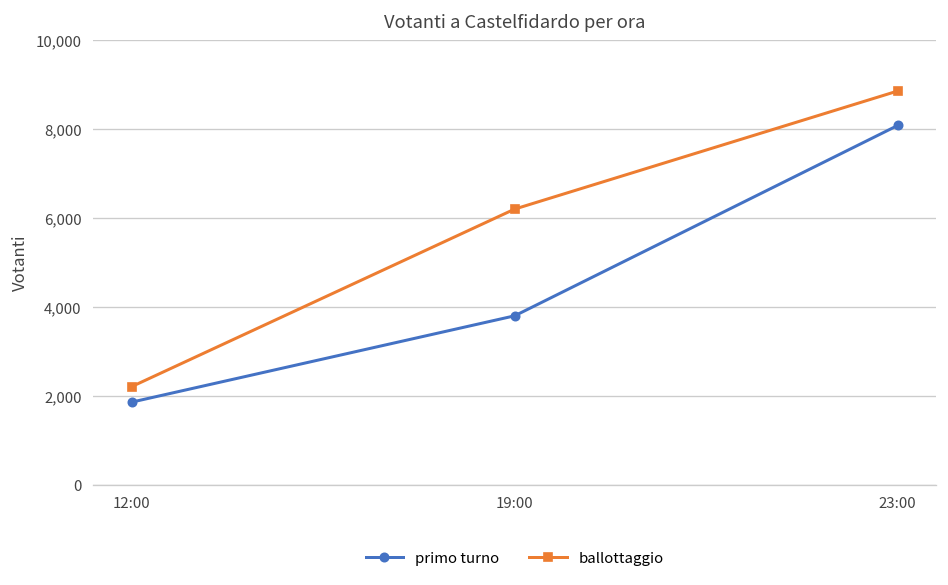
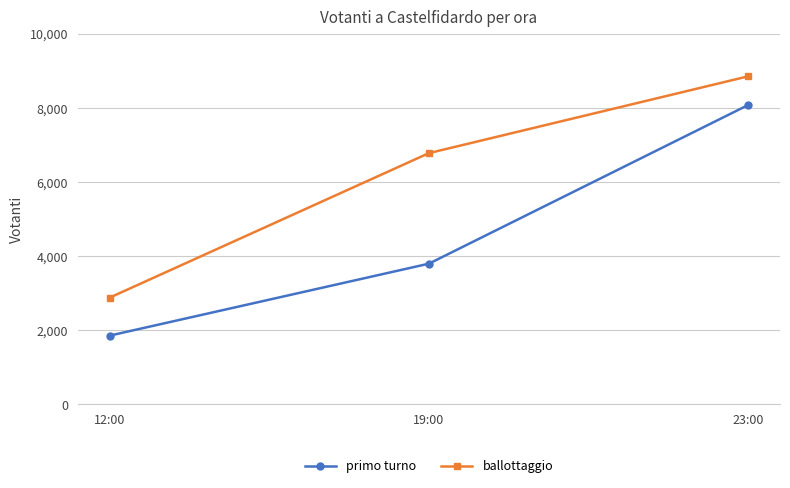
ballottaggio, 12:00: 2,200 -> 2,900
ballottaggio, 19:00: 6,200 -> 6,800
